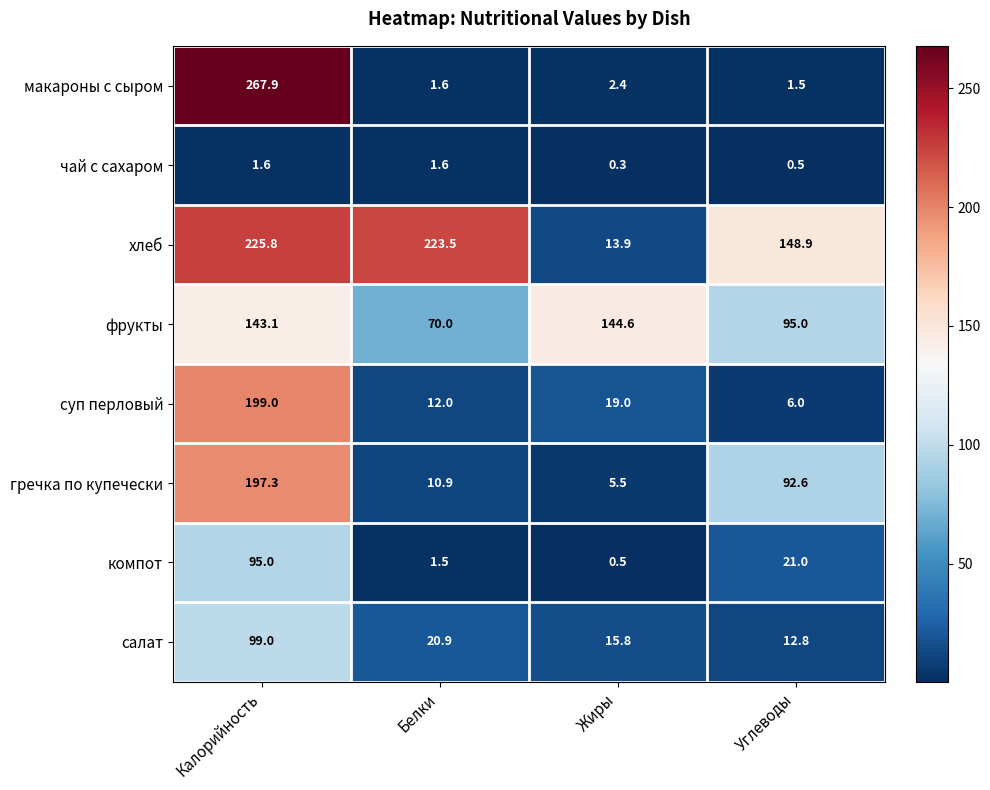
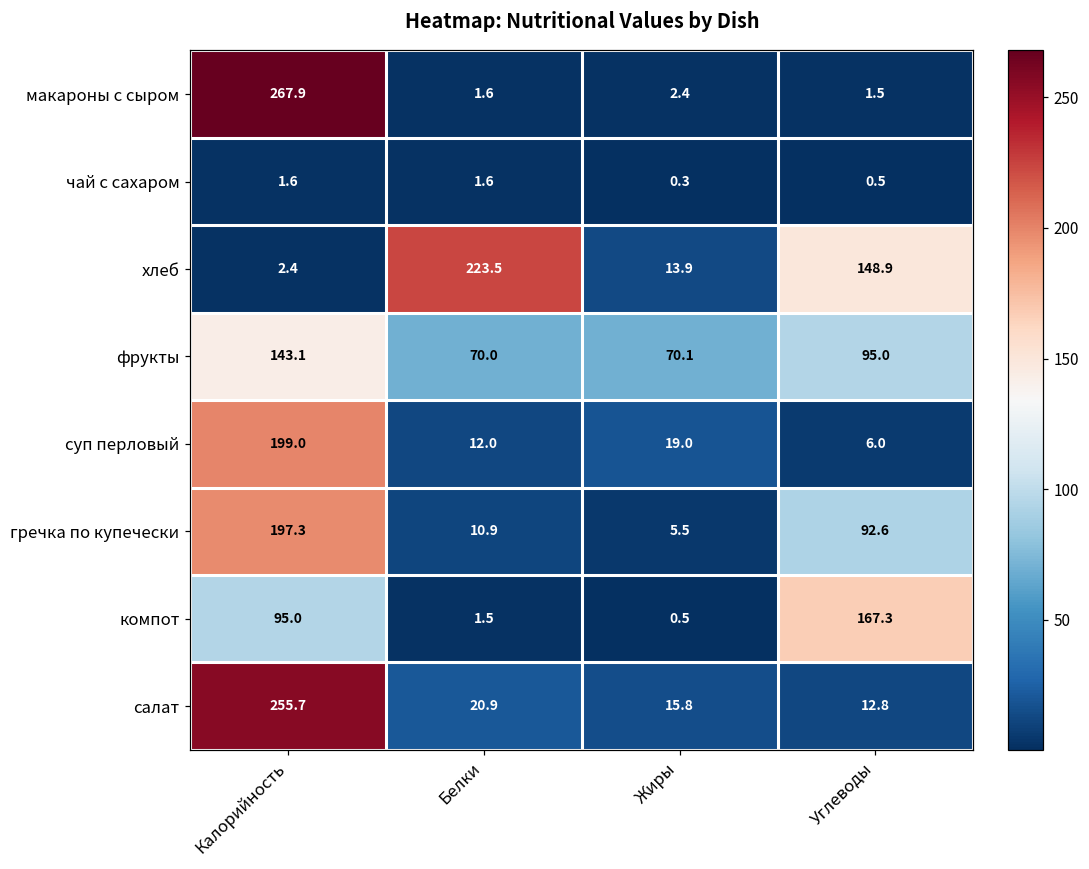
хлеб, Калорийность: 225.8 -> 2.4
фрукты, Жиры: 144.6 -> 70.1
компот, Углеводы: 21.0 -> 167.3
салат, Калорийность: 99.0 -> 255.7
